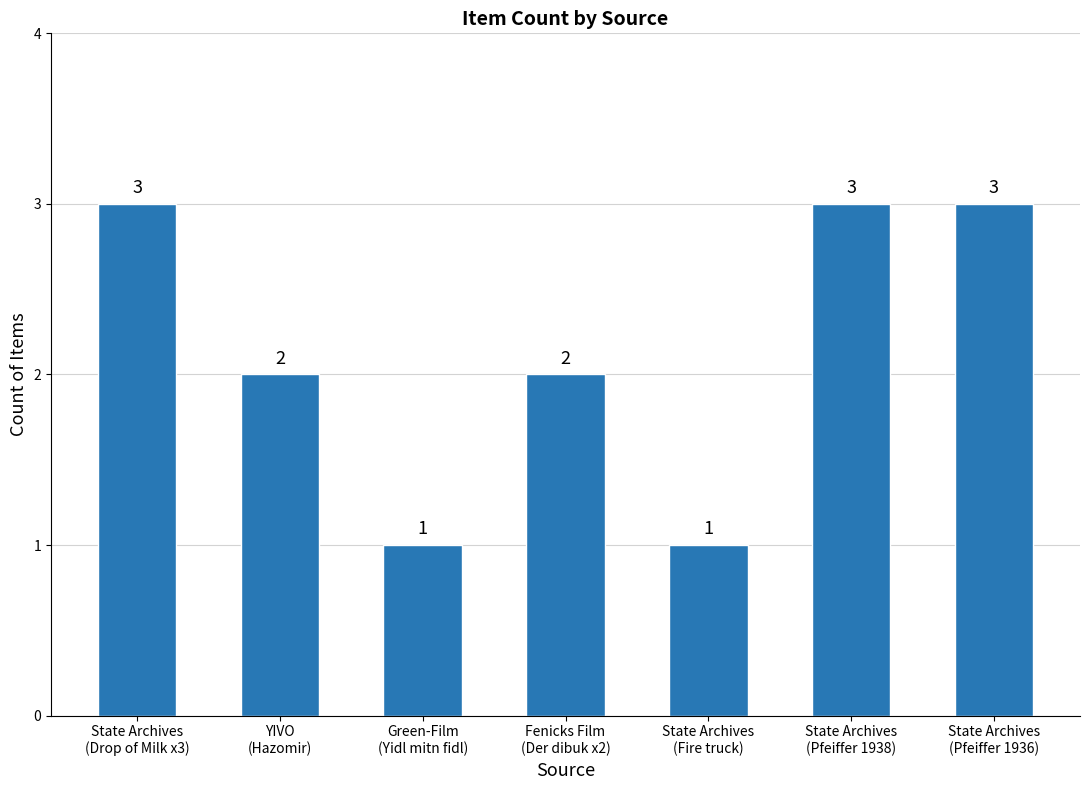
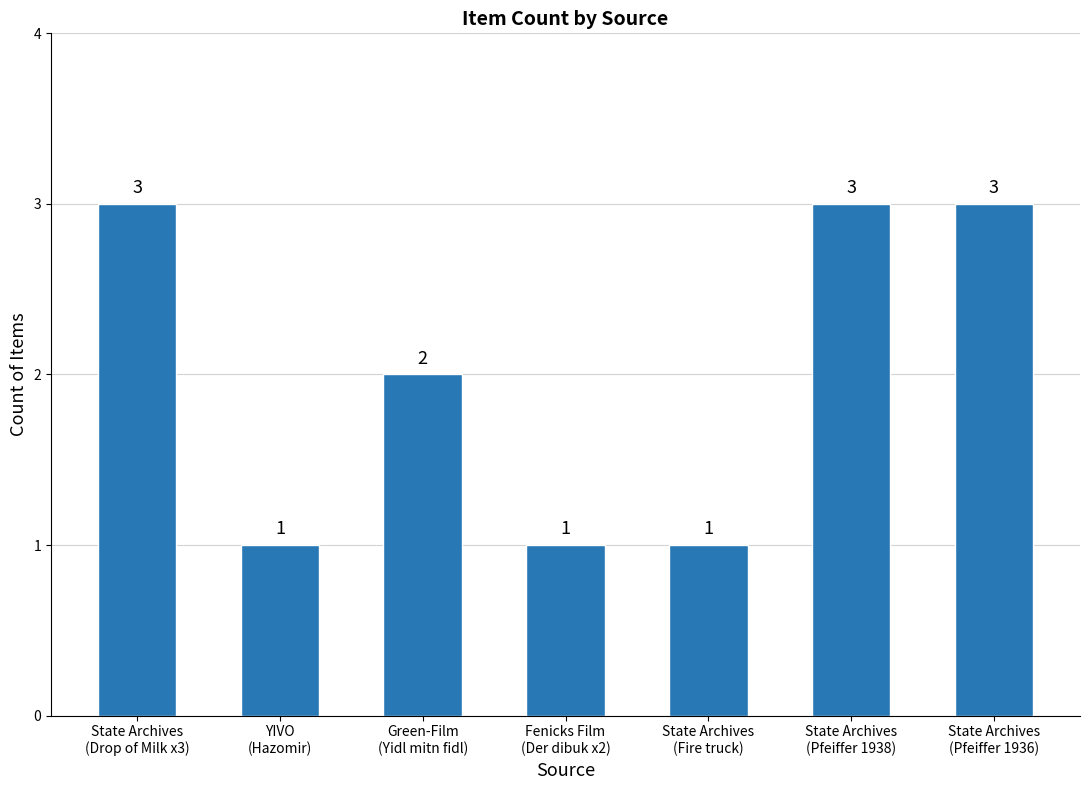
YIVO (Hazomir): 2 -> 1
Green-Film (Yidl mitn fidl): 1 -> 2
Fenicks Film (Der dibuk x2): 2 -> 1
